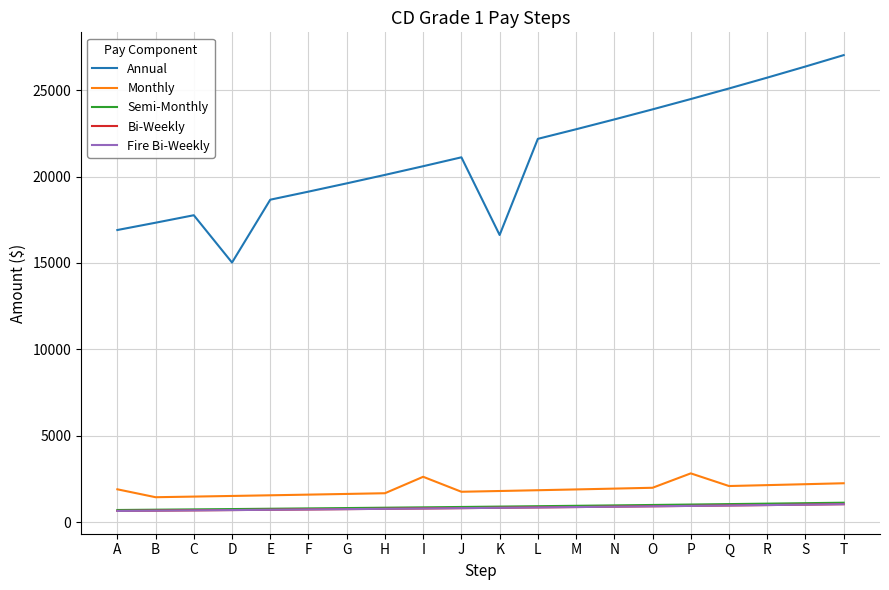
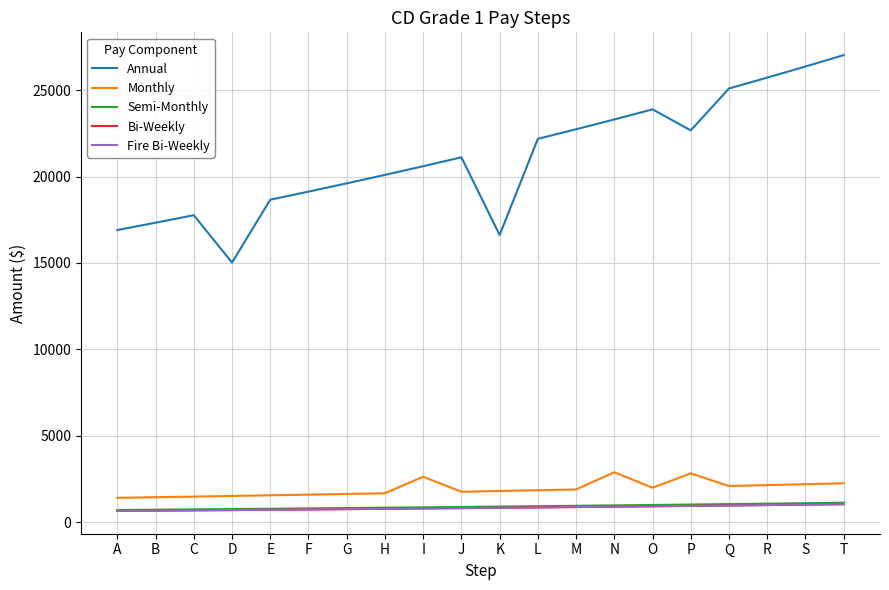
Monthly, A: 1900 -> 1400
Monthly, N: 1900 -> 2900
Annual, P: 24500 -> 22700
